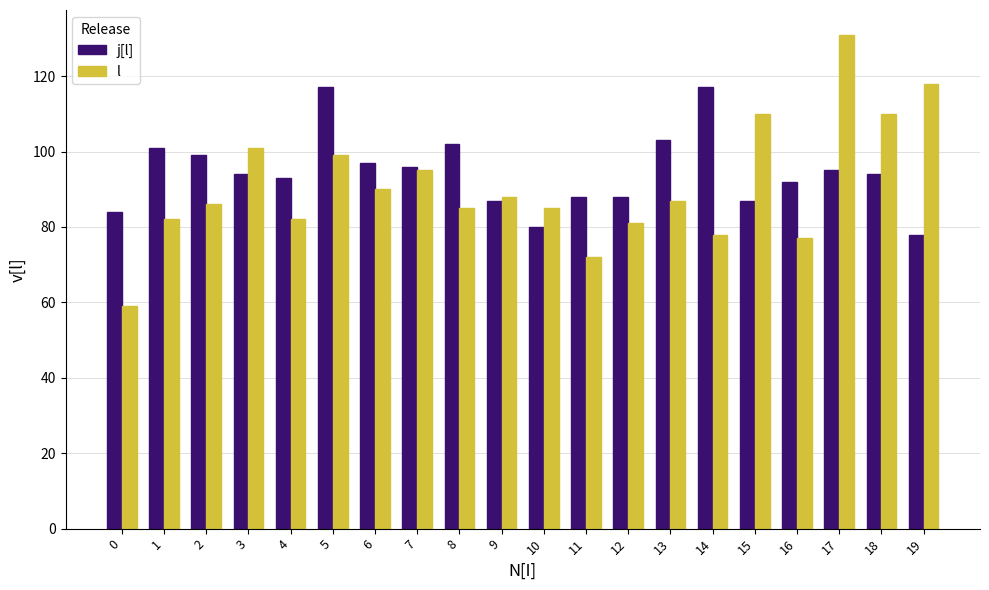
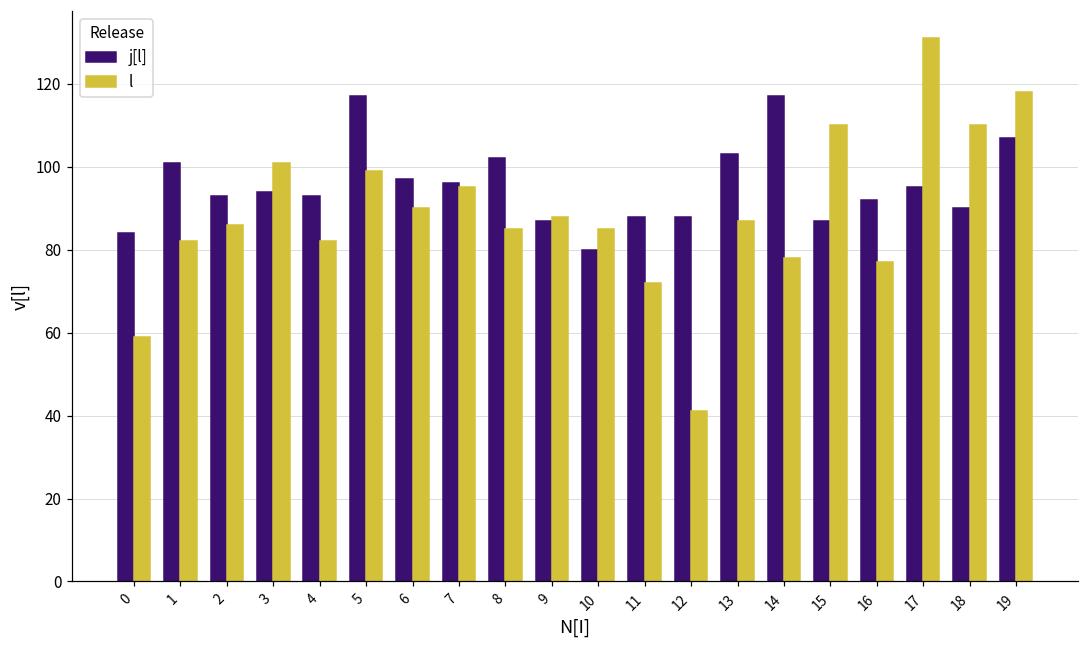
j[l], 2: 99 -> 93
l, 12: 81 -> 41
j[l], 18: 94 -> 90
j[l], 19: 78 -> 107
